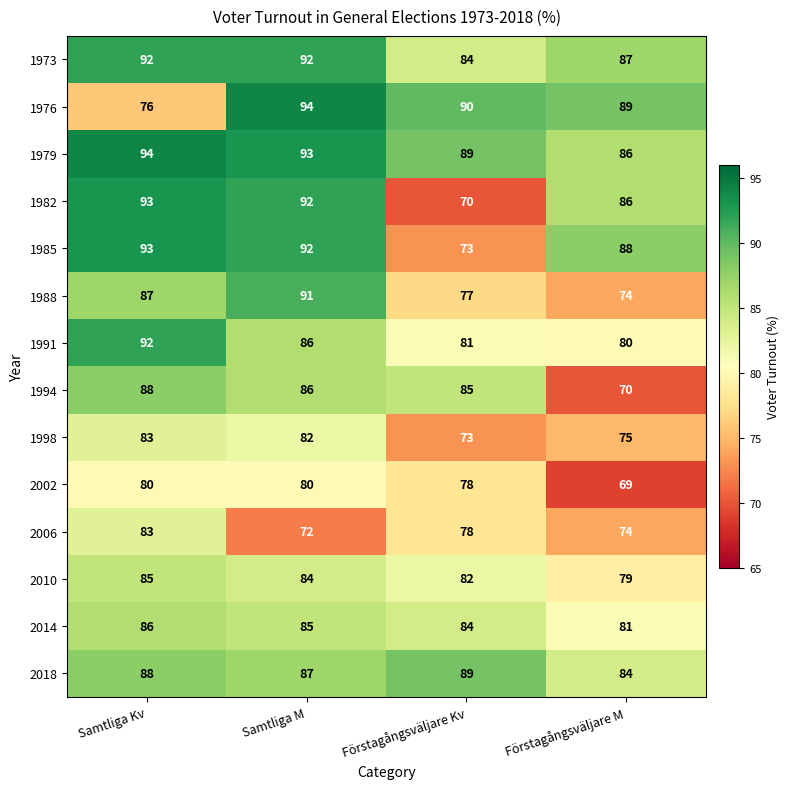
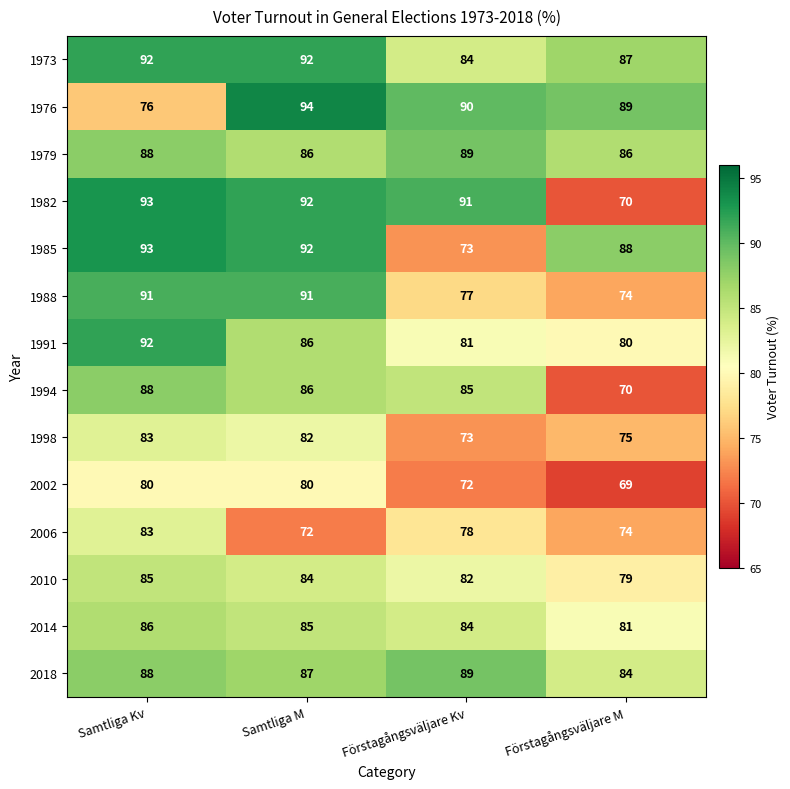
1979, Samtliga Kv: 94 -> 88
1979, Samtliga M: 93 -> 86
1982, Förstagångsväljare Kv: 70 -> 91
1982, Förstagångsväljare M: 86 -> 70
1988, Samtliga Kv: 87 -> 91
2002, Förstagångsväljare Kv: 78 -> 72
